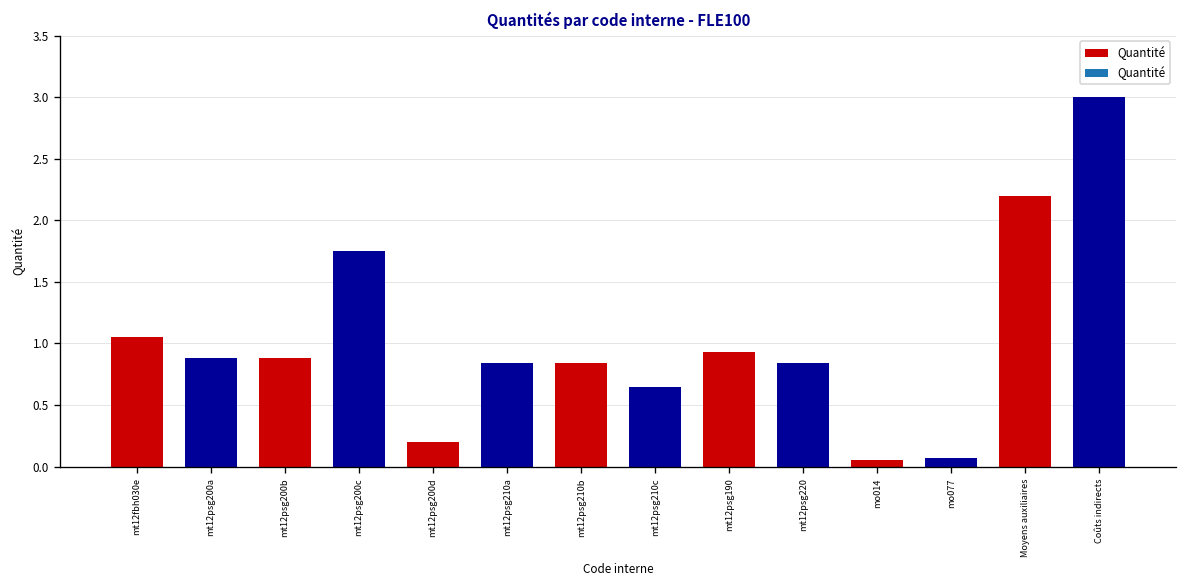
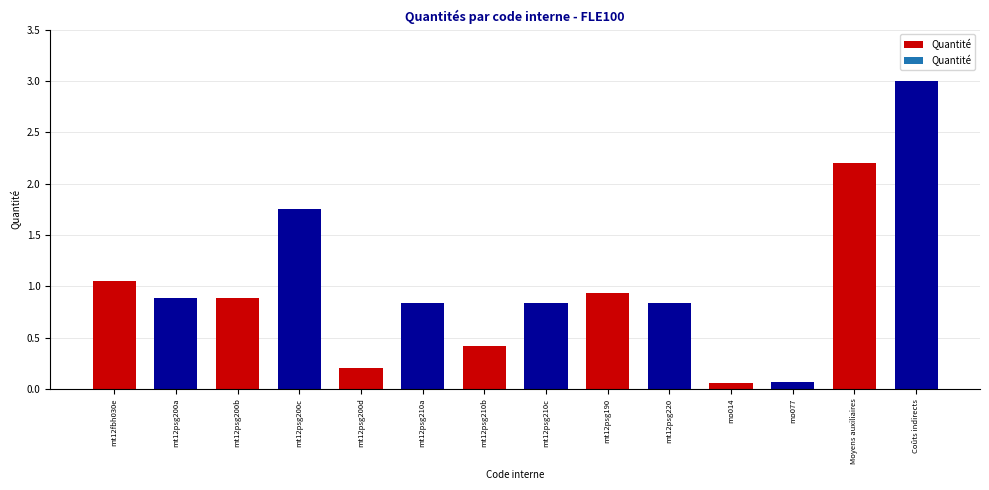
mt12psg210b: 0.84 -> 0.42
mt12psg210c: 0.65 -> 0.84
